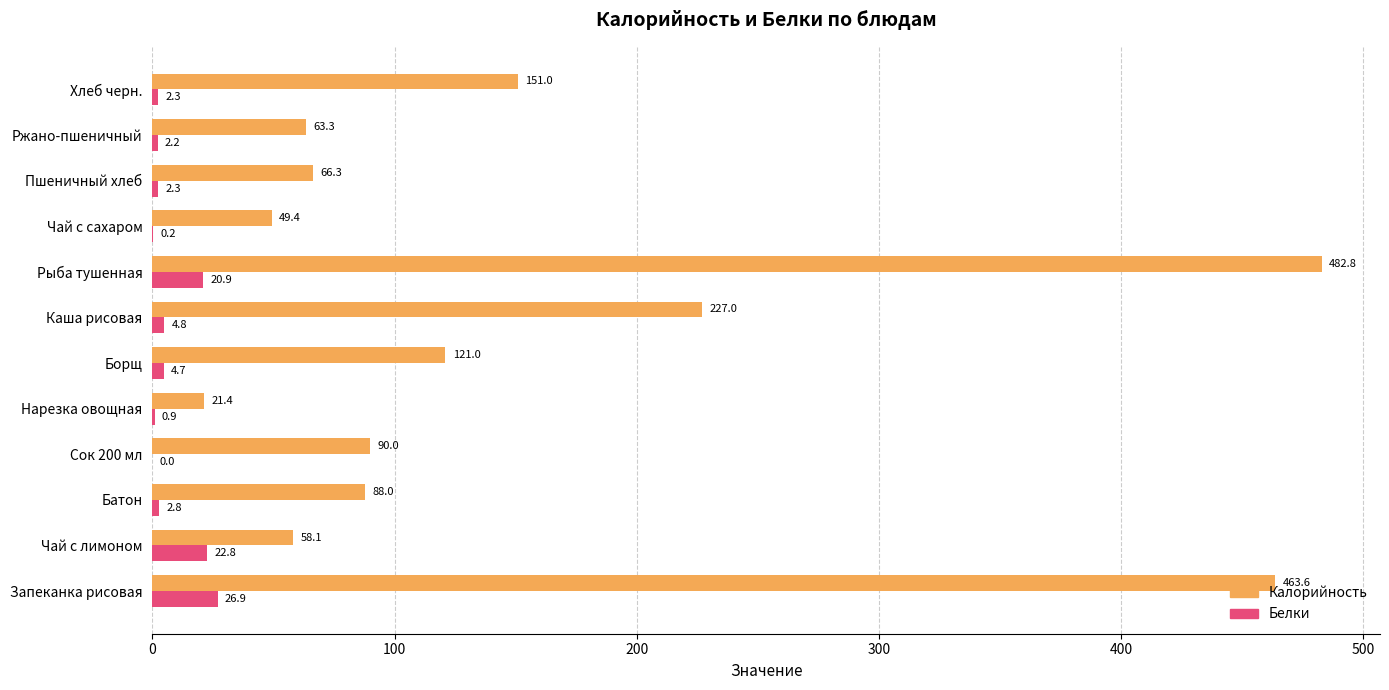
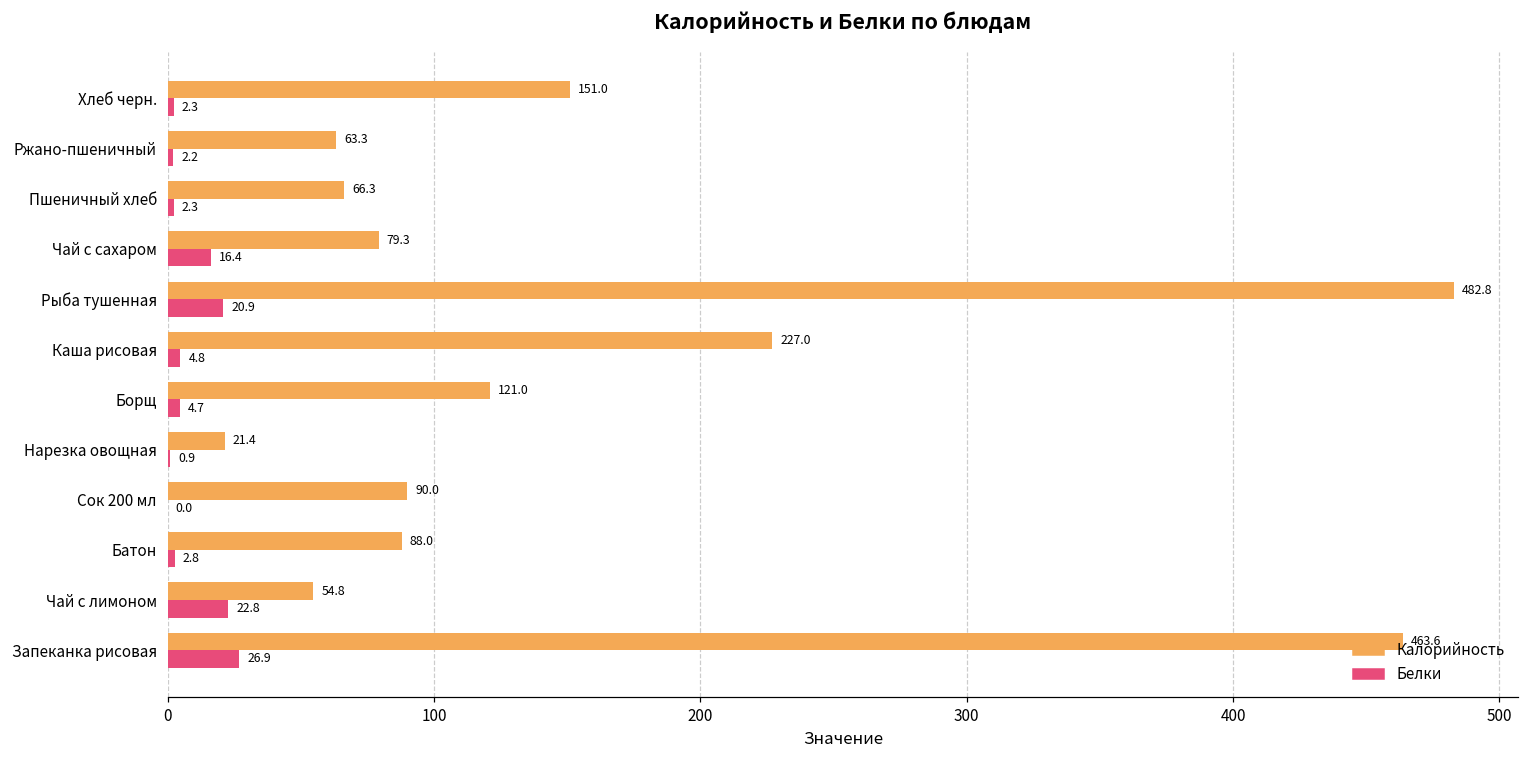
Калорийность, Чай с сахаром: 49.4 -> 79.3
Белки, Чай с сахаром: 0.2 -> 16.4
Калорийность, Чай с лимоном: 58.1 -> 54.8
